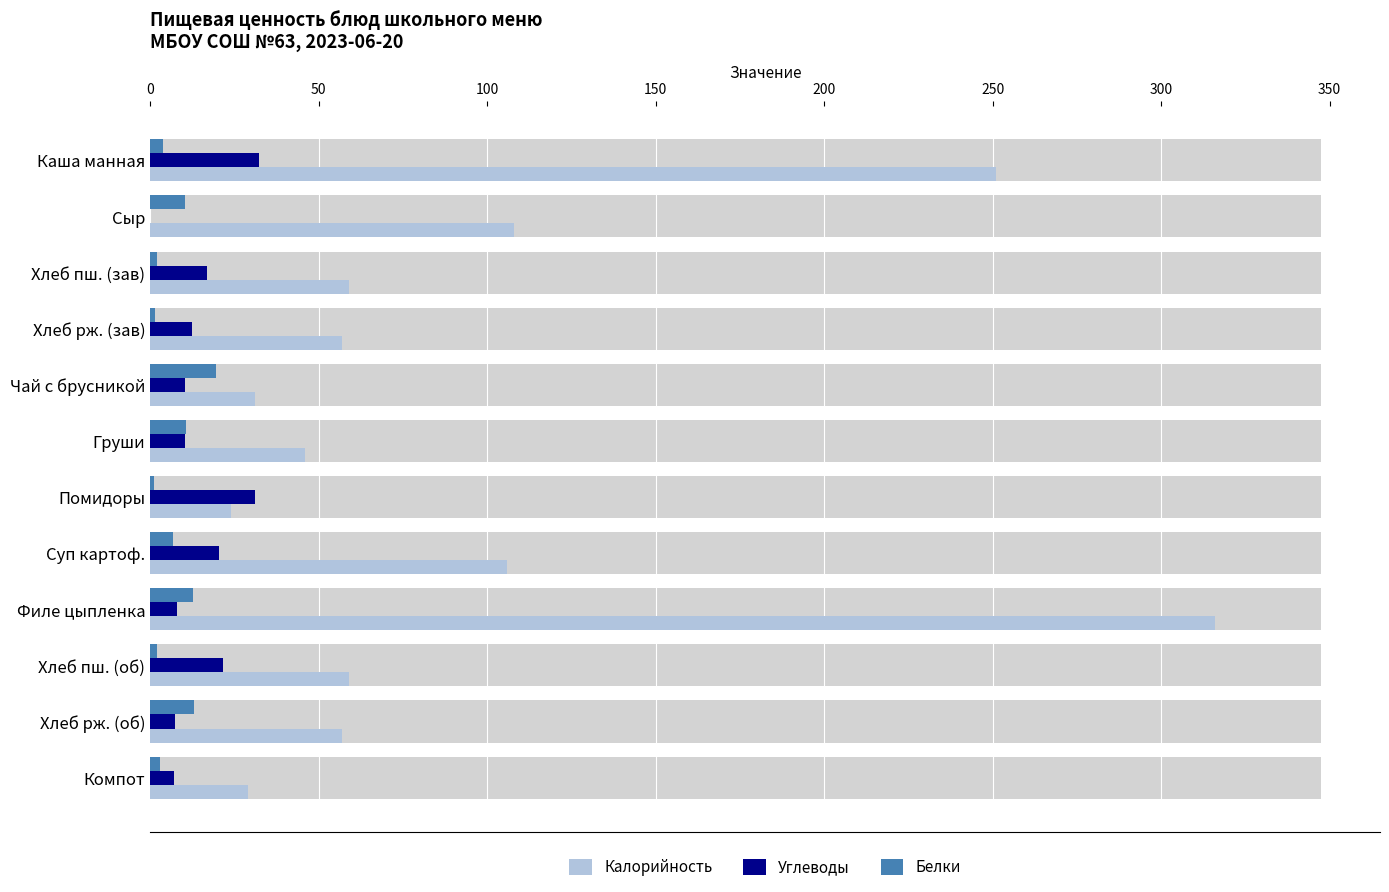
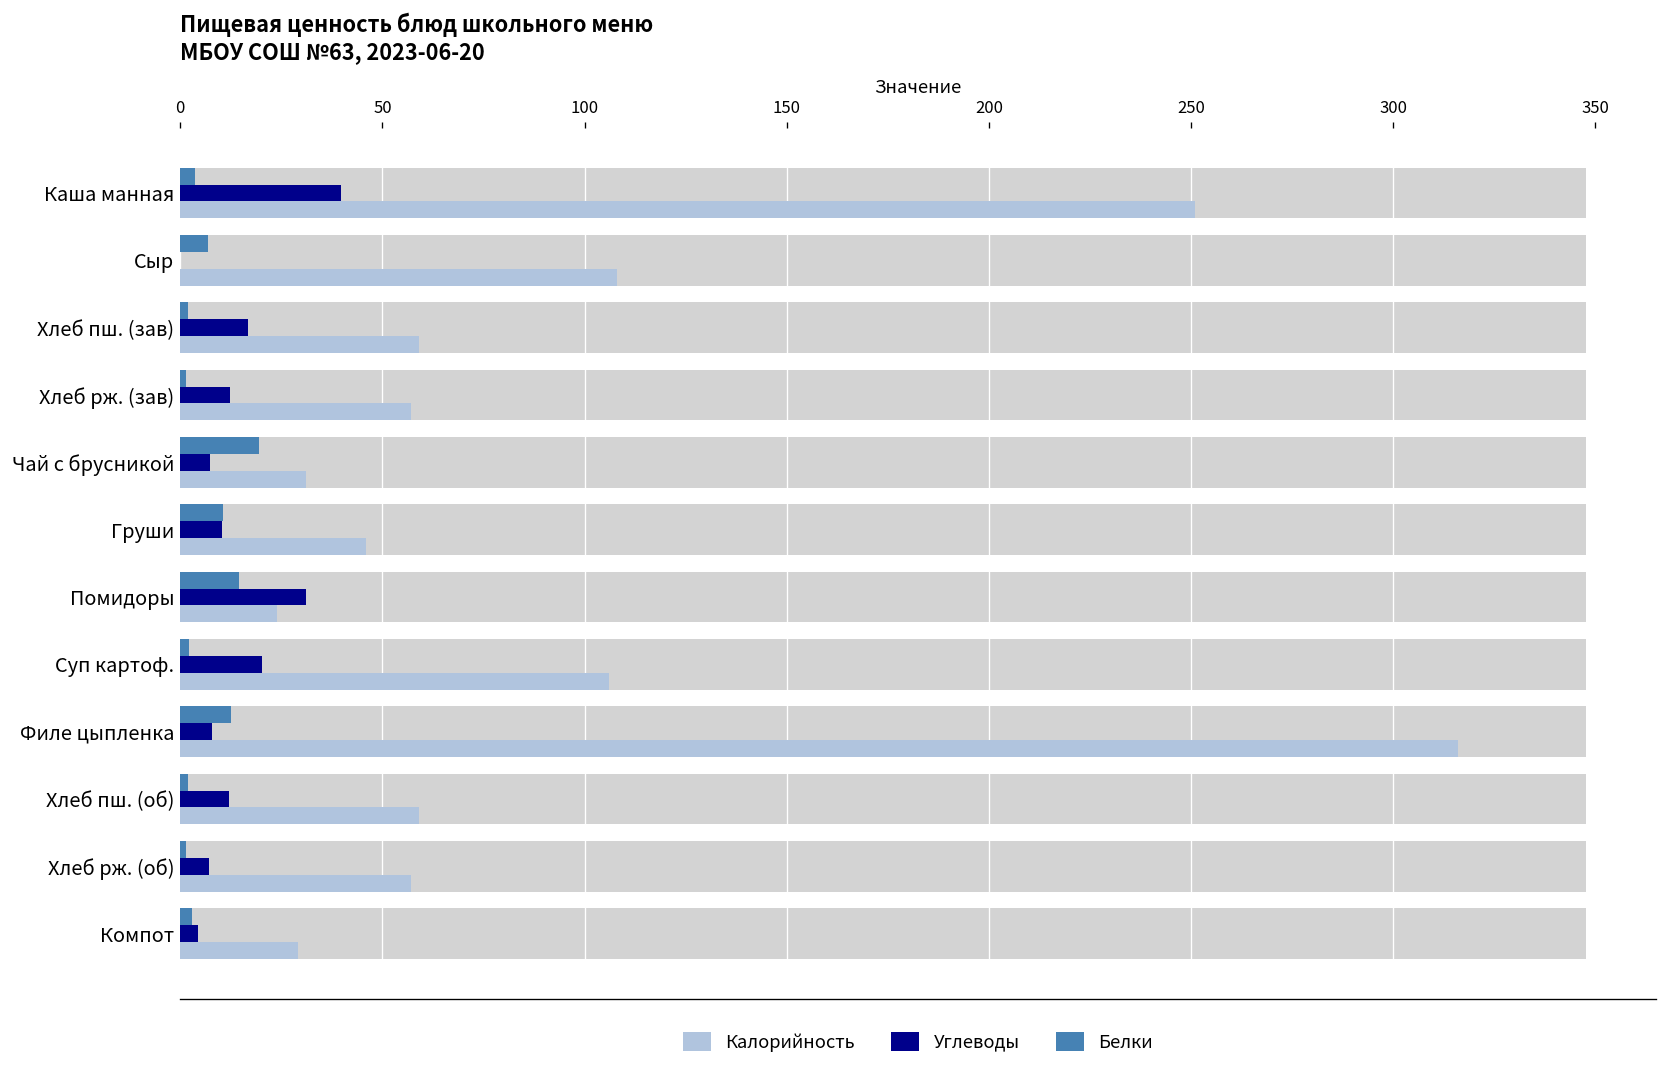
Углеводы, Каша манная: 32 -> 40
Белки, Сыр: 10 -> 7
Углеводы, Чай с брусникой: 10 -> 7
Белки, Помидоры: 1 -> 14
Белки, Суп картоф.: 7 -> 2
Углеводы, Хлеб пш. (об): 21 -> 12
Белки, Хлеб рж. (об): 13 -> 1
Углеводы, Компот: 7 -> 4
